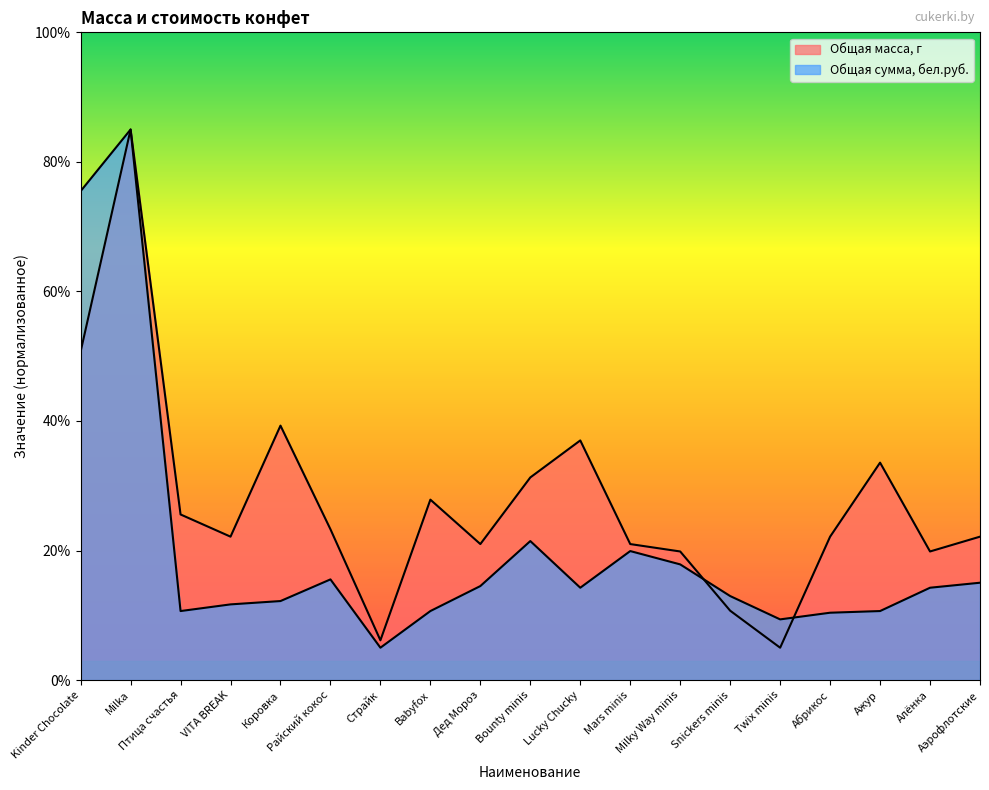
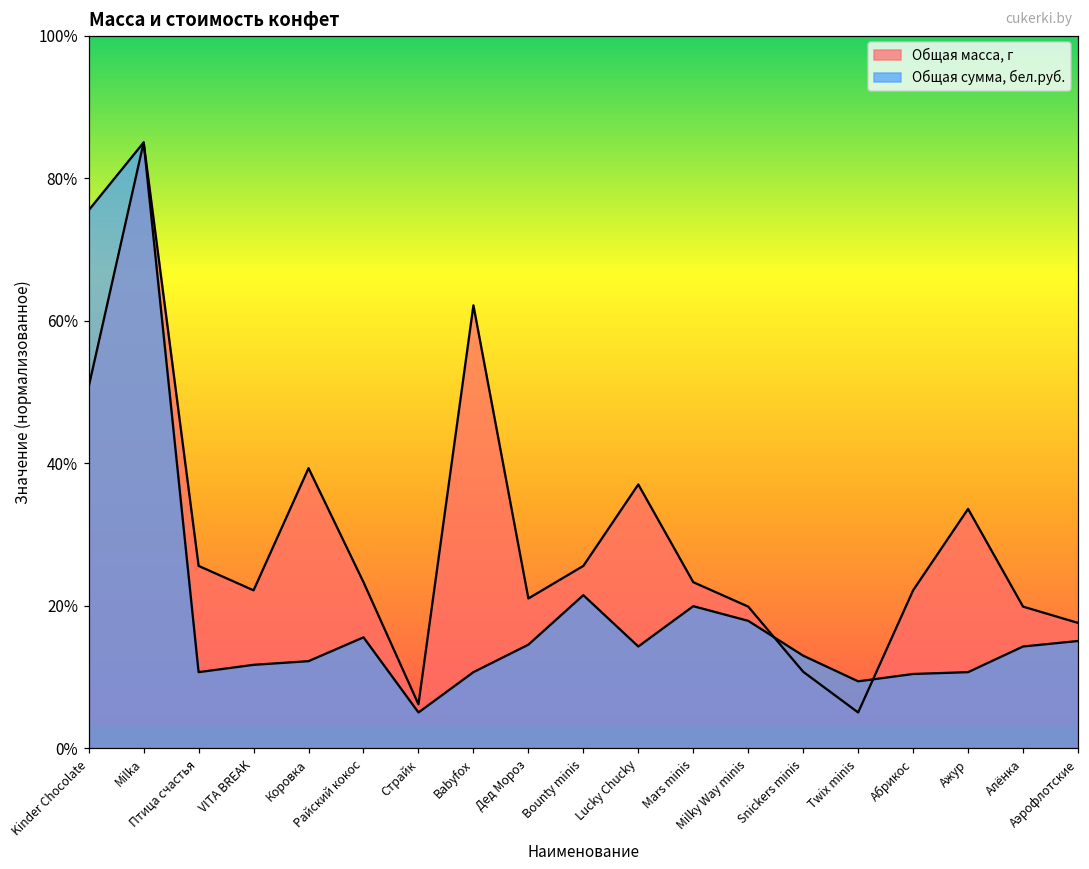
Общая масса, г, Babyfox: 28% -> 62%
Общая масса, г, Bounty minis: 31% -> 26%
Общая масса, г, Mars minis: 21% -> 23%
Общая масса, г, Аэрофлотские: 22% -> 18%
